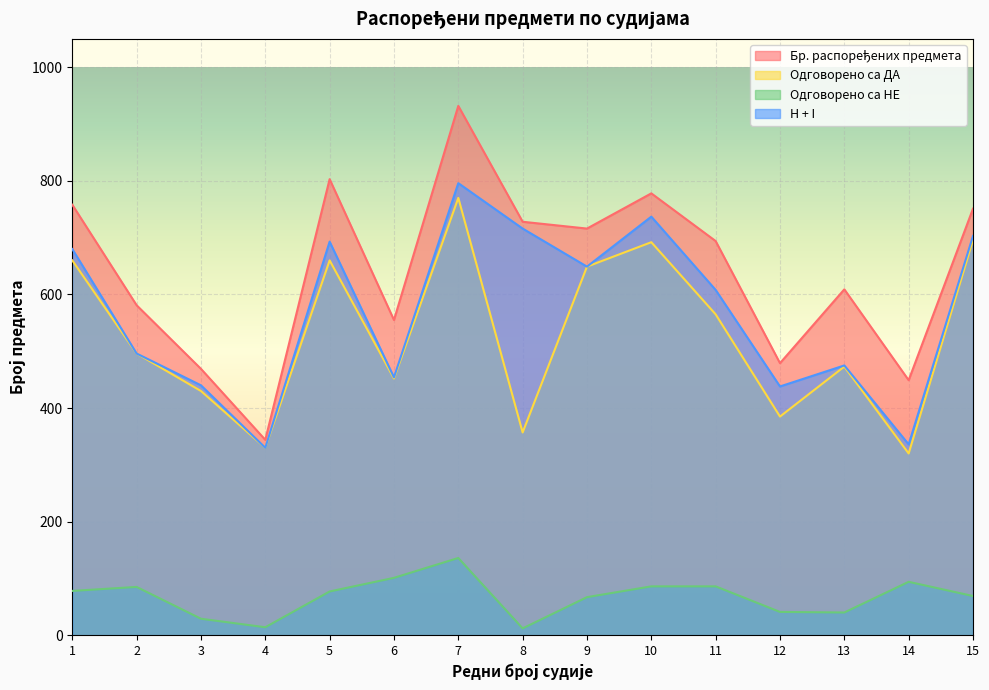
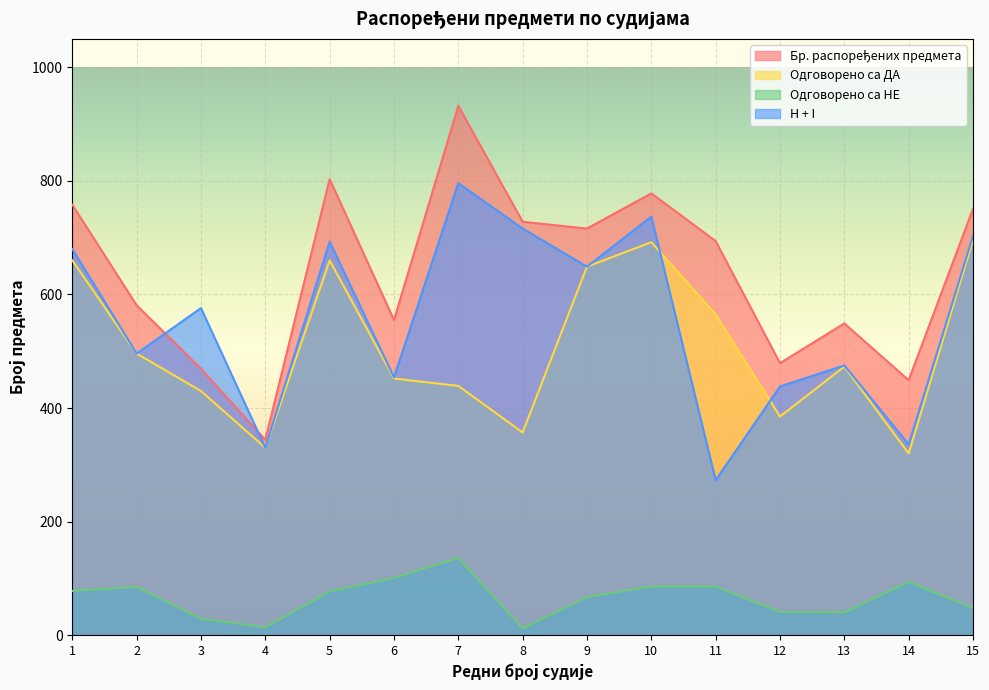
H + I, 3: 440 -> 580
Одговорено са ДА, 7: 770 -> 440
H + I, 11: 610 -> 270
Бр. распоређених предмета, 13: 610 -> 550
Одговорено са НЕ, 15: 70 -> 50
